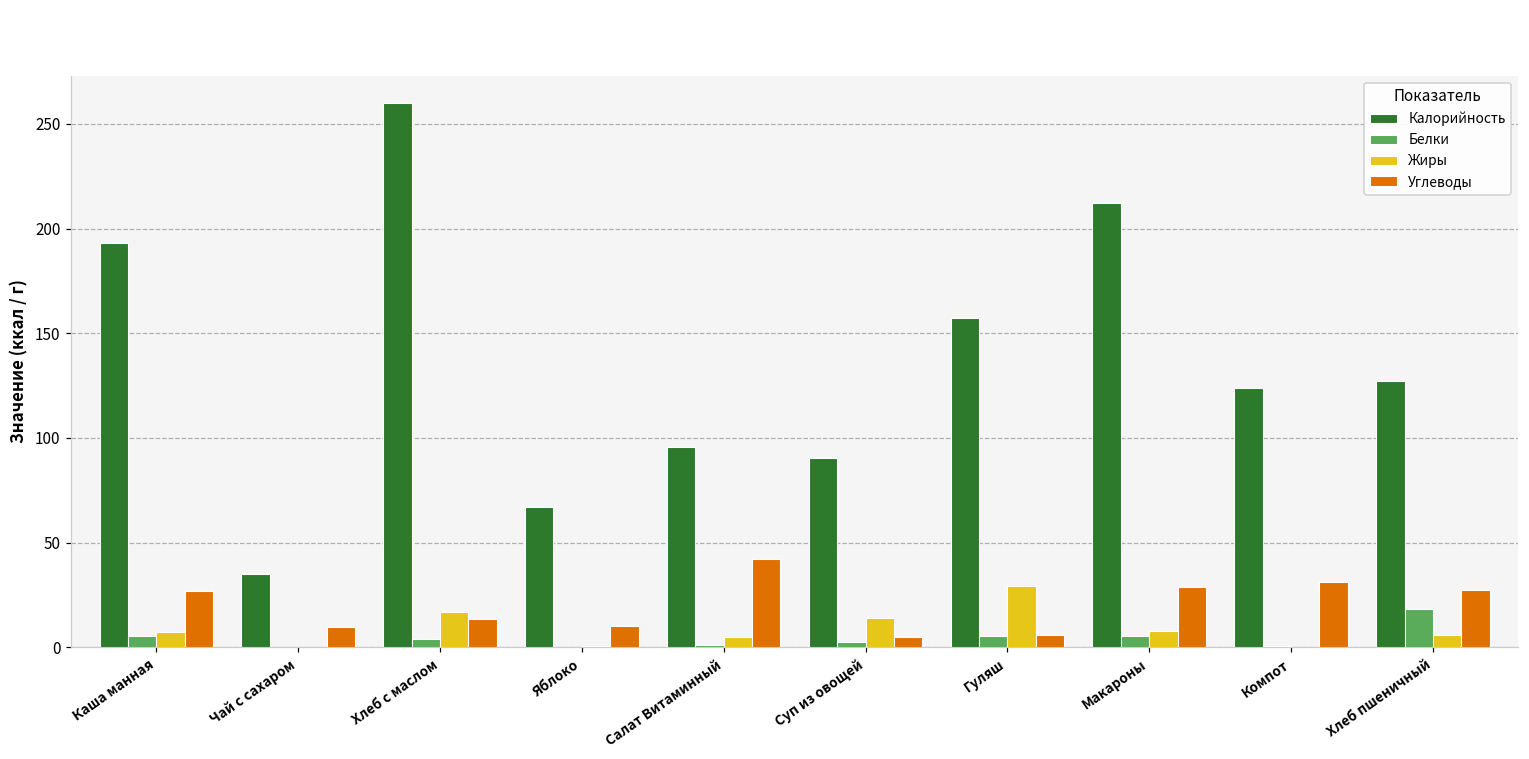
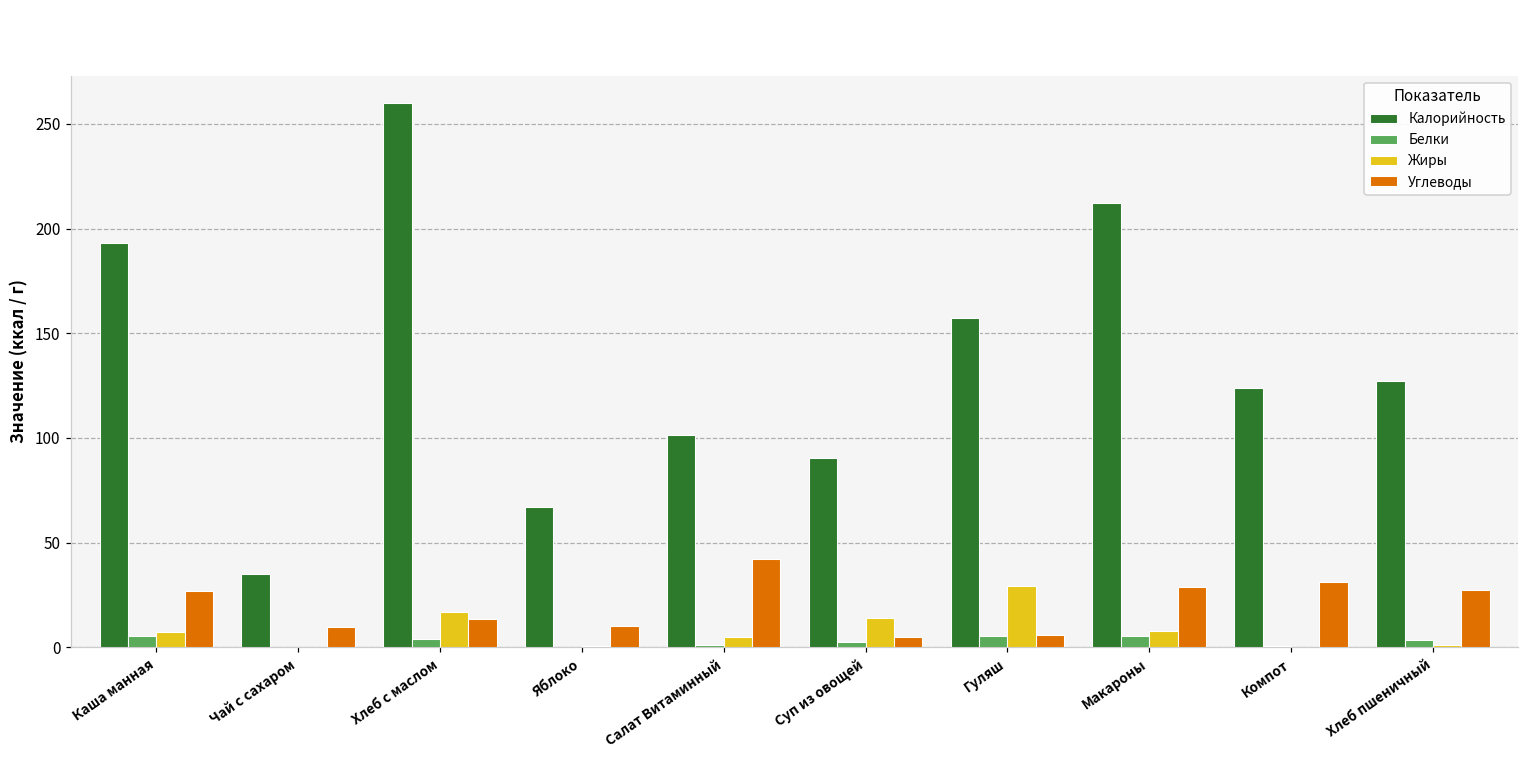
Калорийность, Салат Витаминный: 96 -> 102
Белки, Хлеб пшеничный: 19 -> 4
Жиры, Хлеб пшеничный: 6 -> 1
